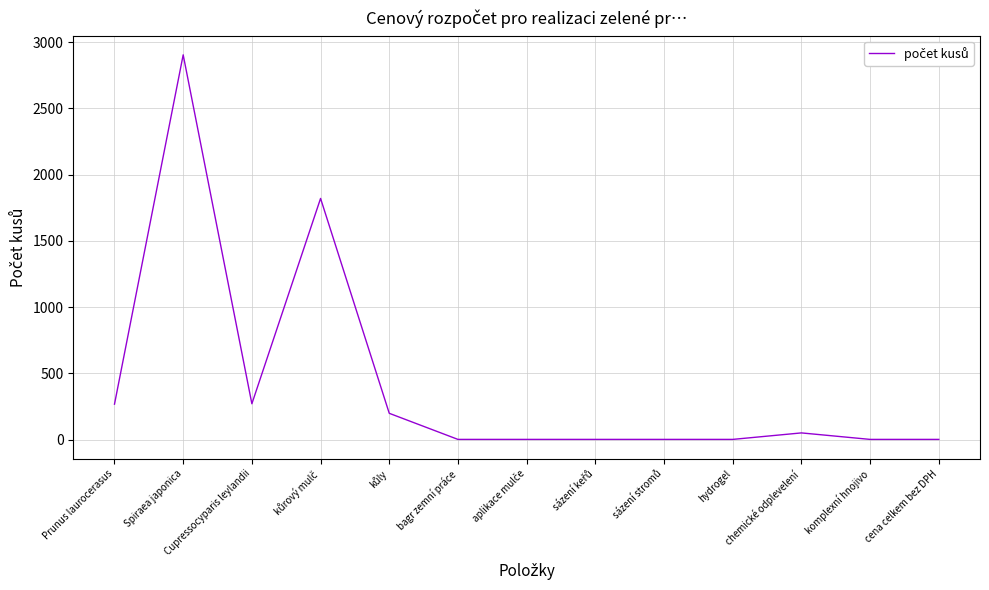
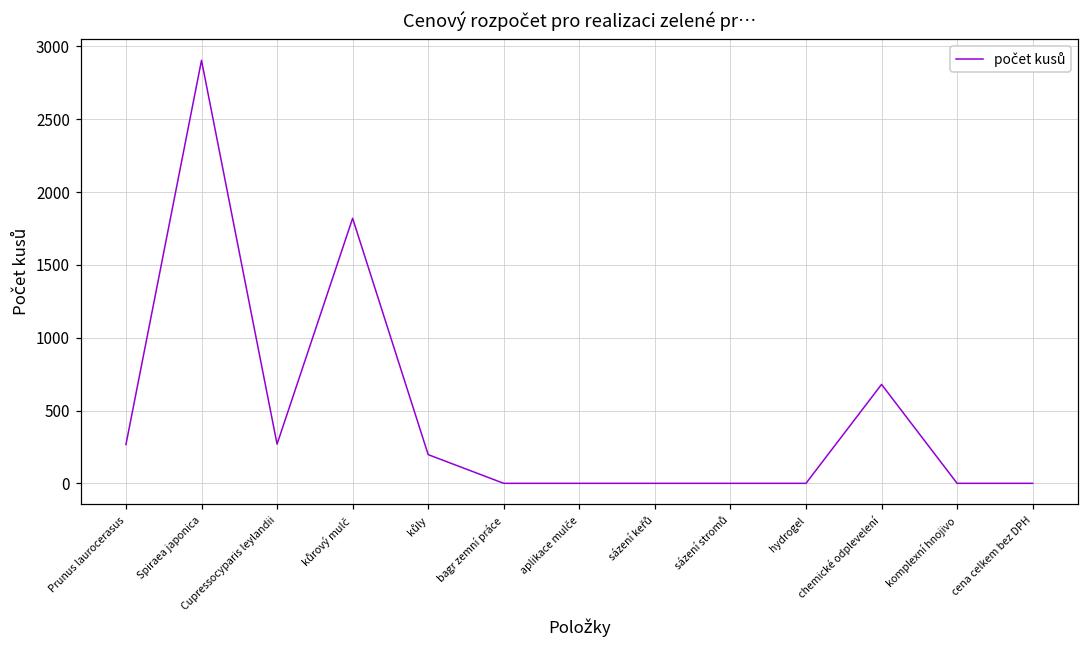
chemické odplevelení: 50 -> 680
